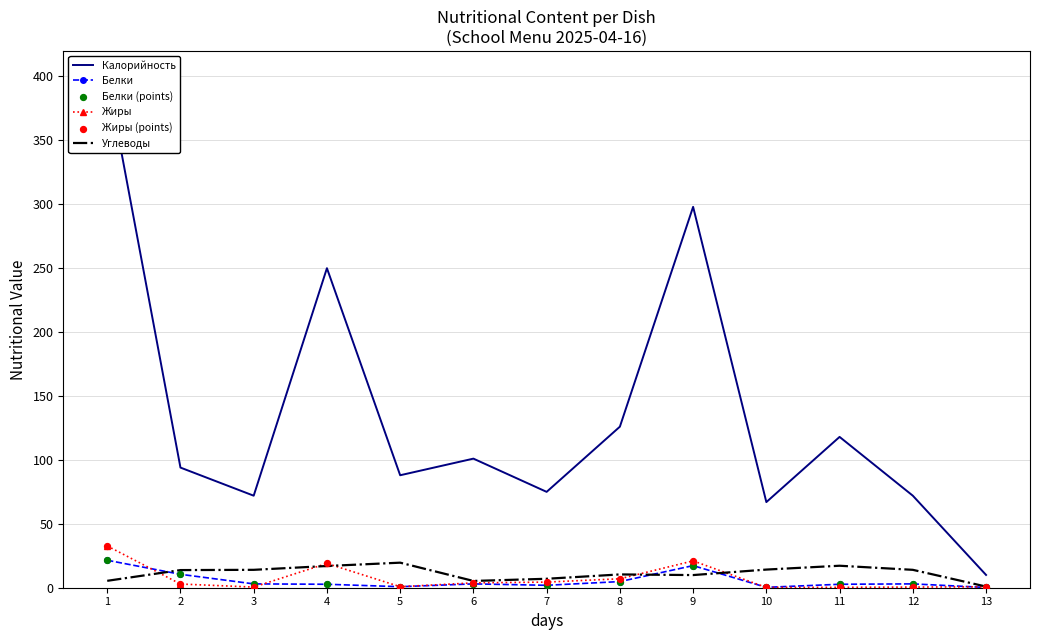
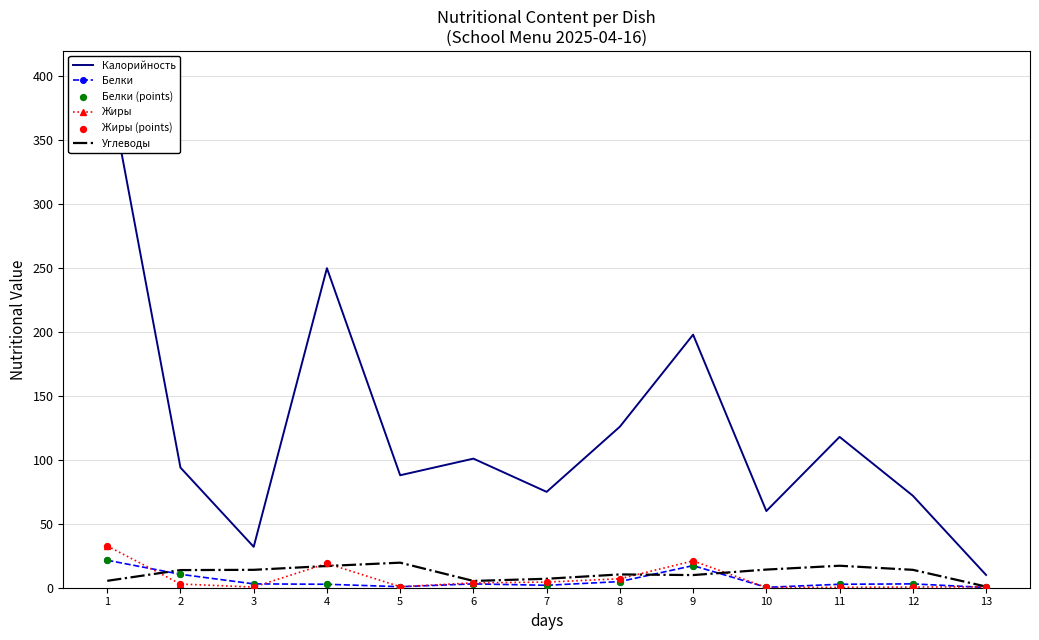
Калорийность, 3: 72 -> 32
Калорийность, 9: 298 -> 198
Калорийность, 10: 67 -> 60
